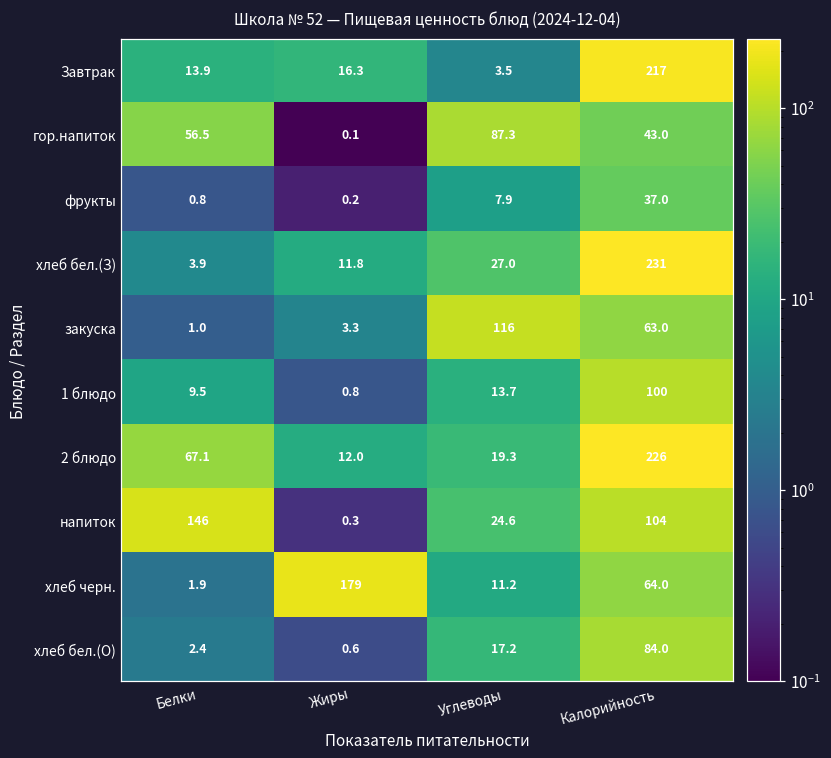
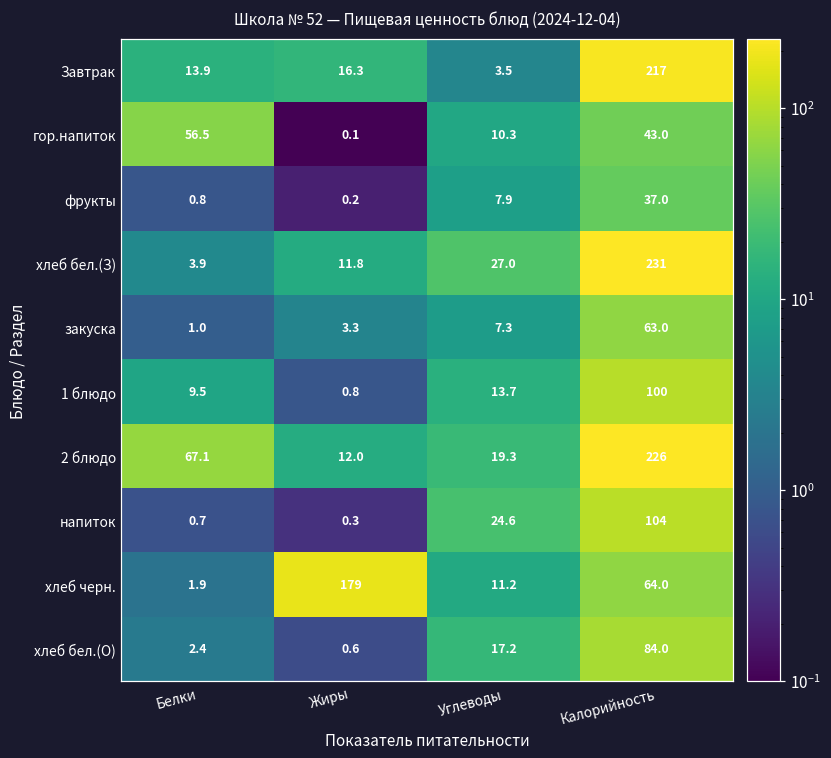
гор.напиток, Углеводы: 87.3 -> 10.3
закуска, Углеводы: 116 -> 7.3
напиток, Белки: 146 -> 0.7
